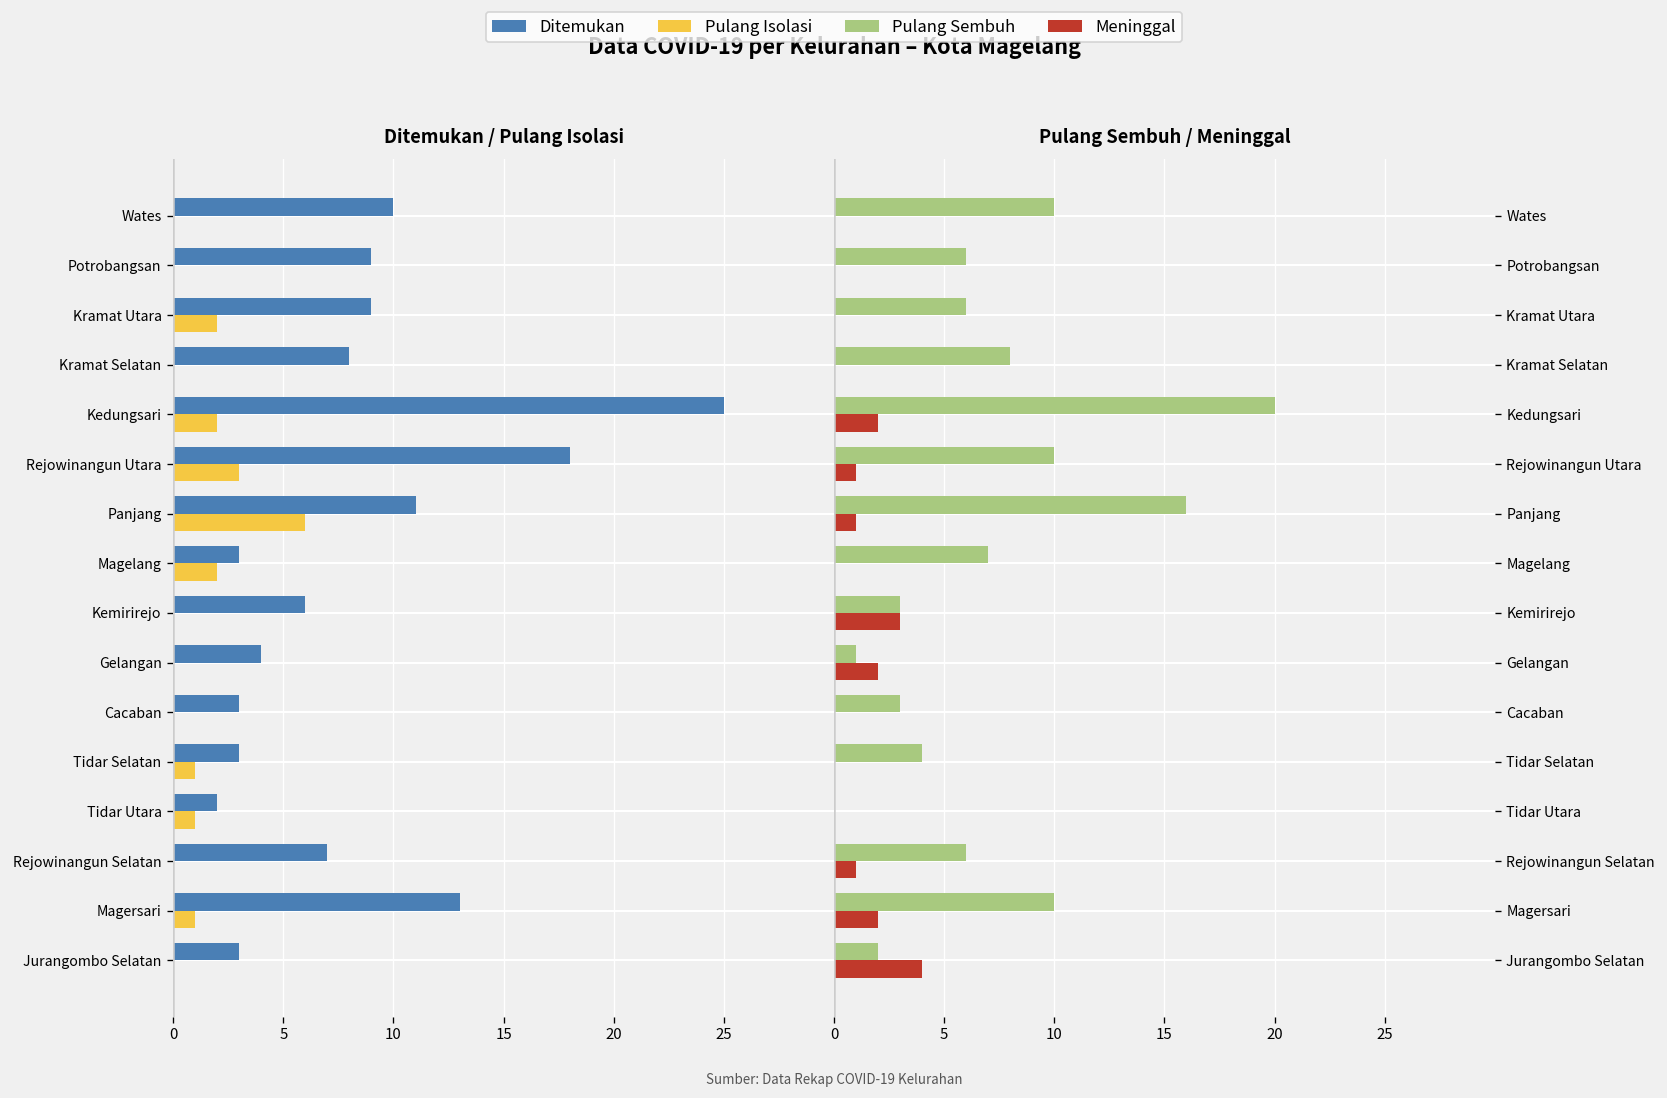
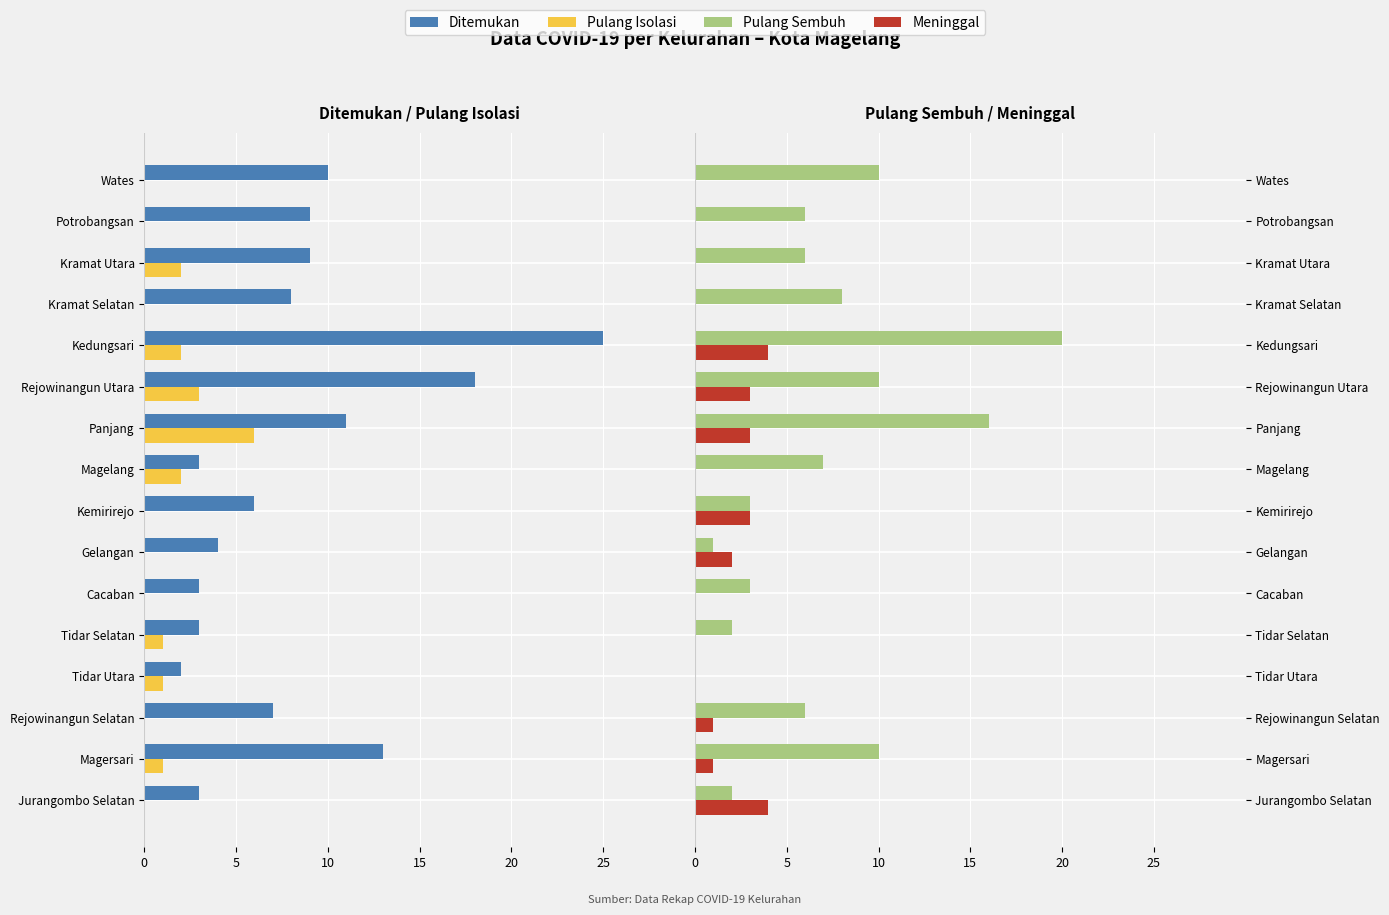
Pulang Sembuh / Meninggal, Meninggal, Kedungsari: 2 -> 4
Pulang Sembuh / Meninggal, Meninggal, Rejowinangun Utara: 1 -> 3
Pulang Sembuh / Meninggal, Meninggal, Panjang: 1 -> 3
Pulang Sembuh / Meninggal, Pulang Sembuh, Tidar Selatan: 4 -> 2
Pulang Sembuh / Meninggal, Meninggal, Magersari: 2 -> 1
